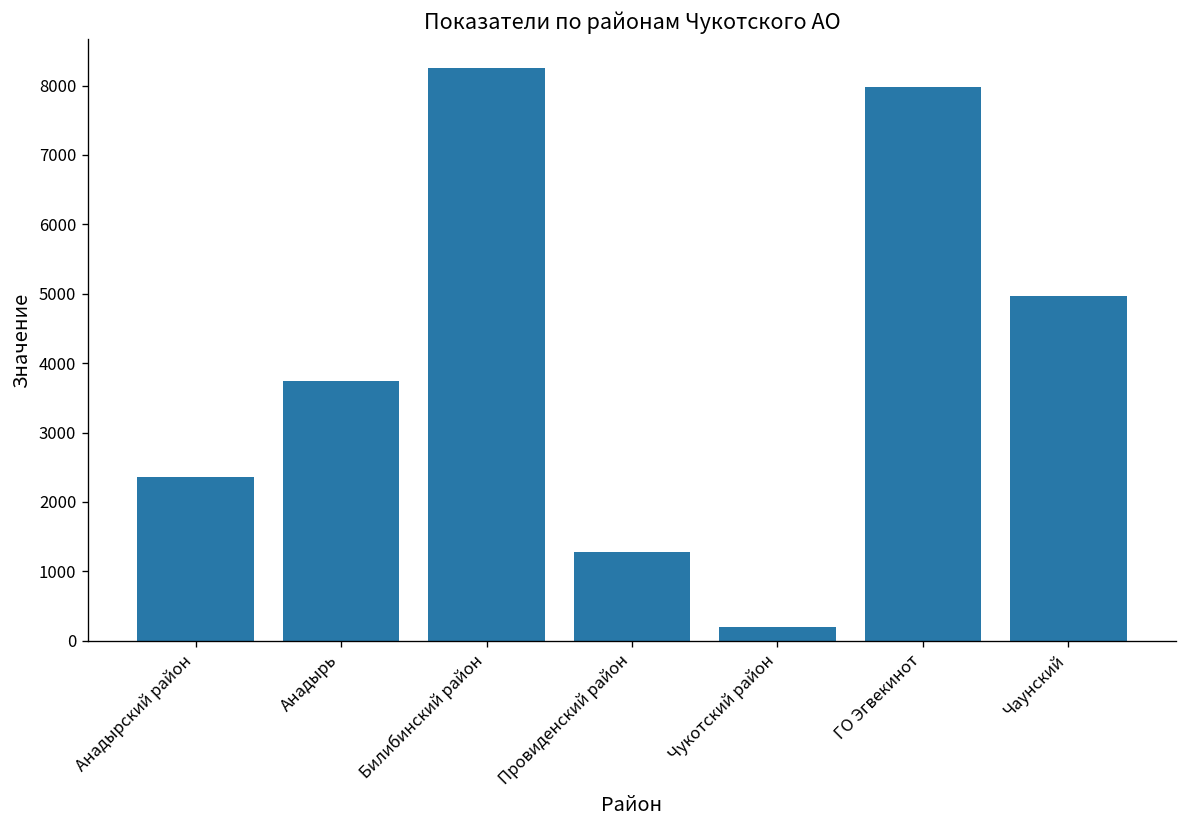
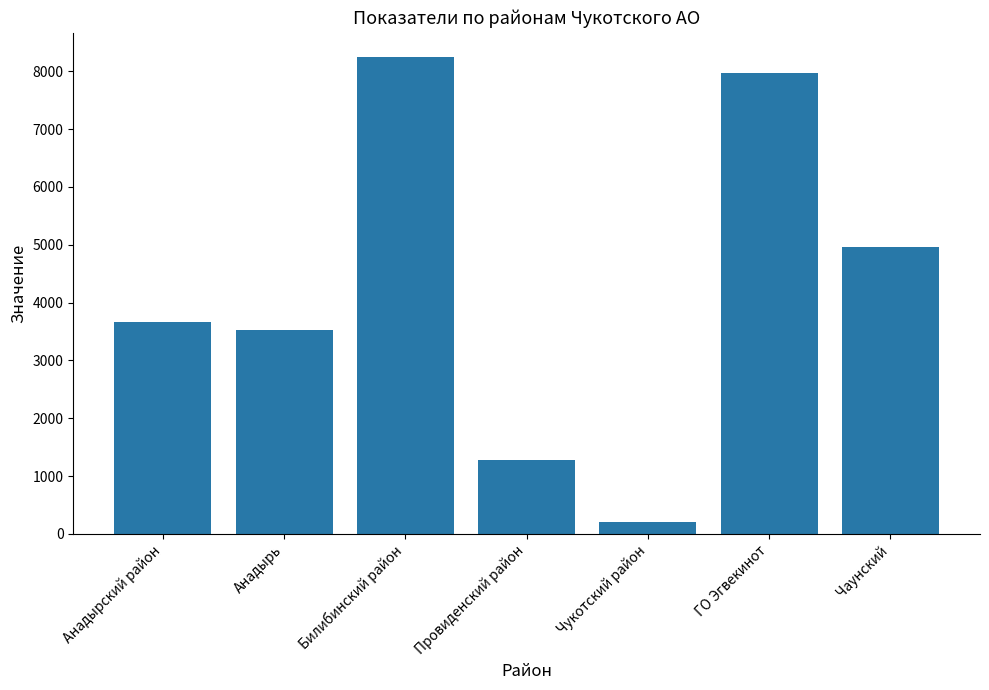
Анадырский район: 2400 -> 3700
Анадырь: 3700 -> 3500
